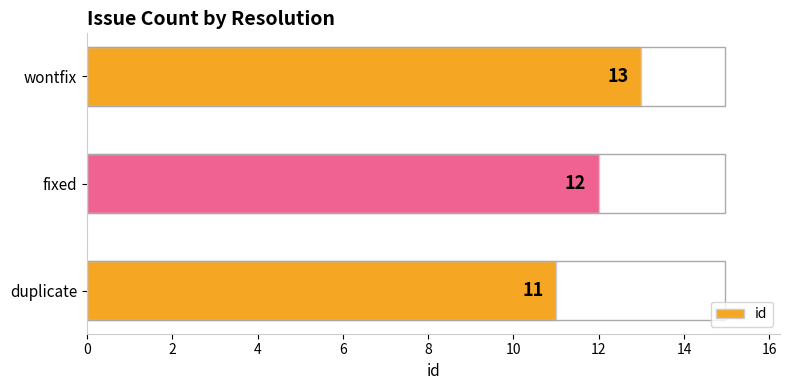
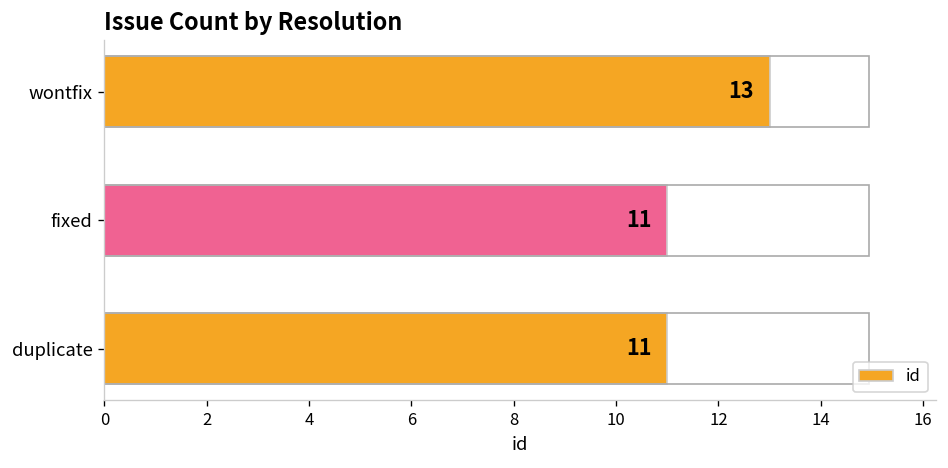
fixed: 12 -> 11
